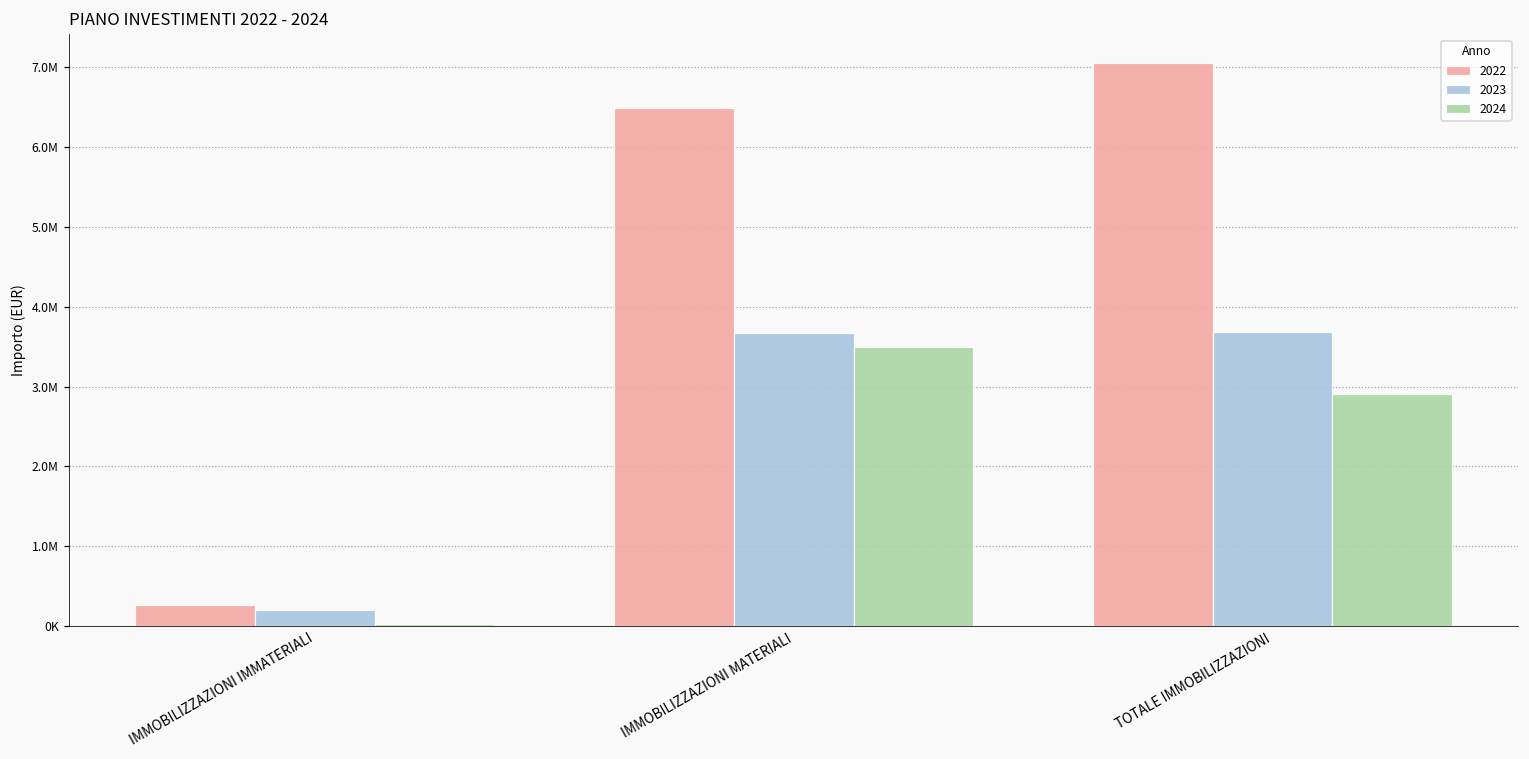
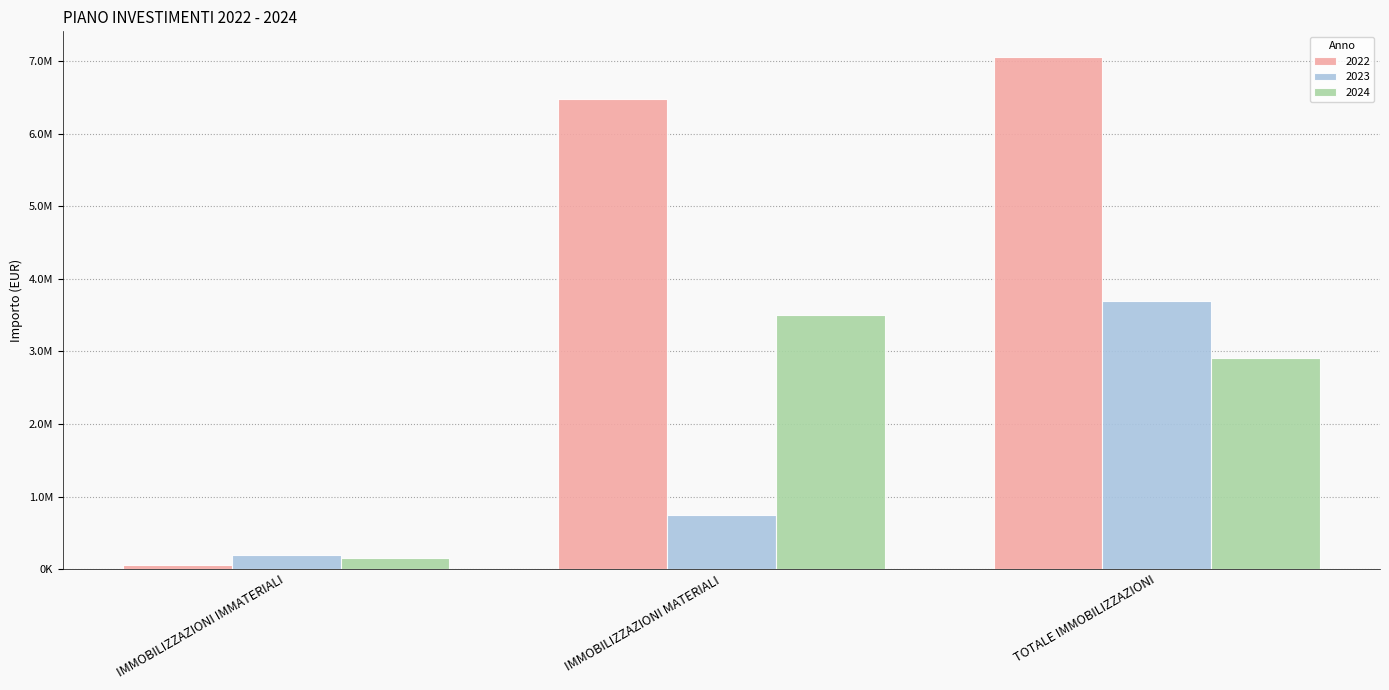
2022, IMMOBILIZZAZIONI IMMATERIALI: 300000 -> 100000
2024, IMMOBILIZZAZIONI IMMATERIALI: 0 -> 200000
2023, IMMOBILIZZAZIONI MATERIALI: 3700000 -> 700000
